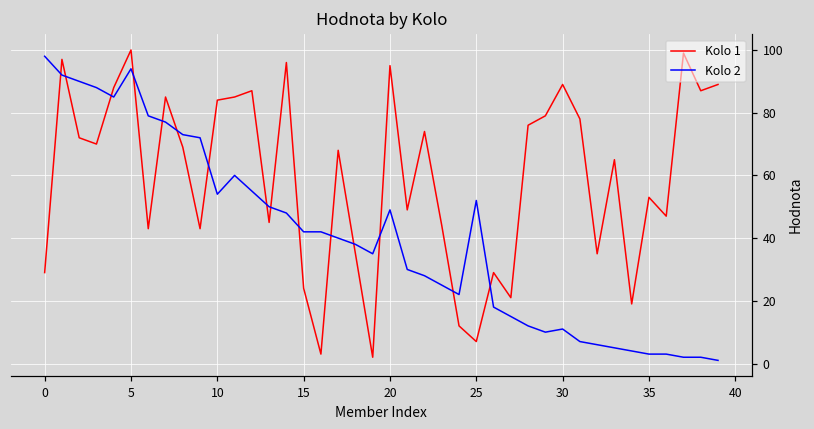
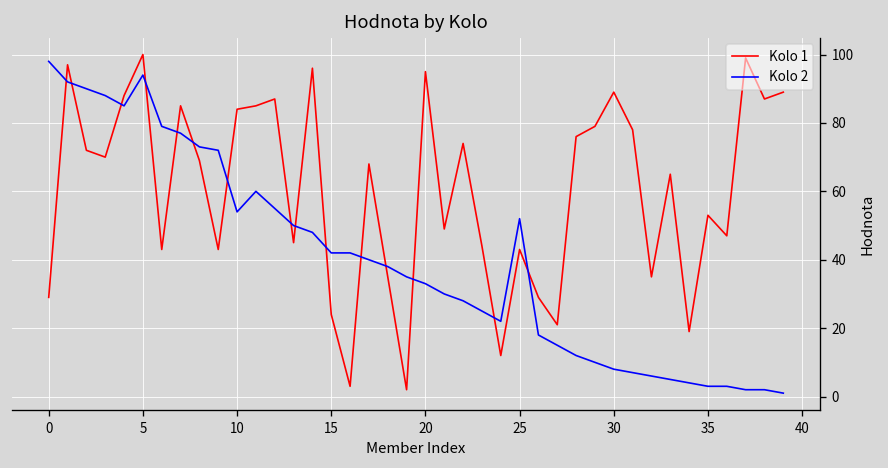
Kolo 2, 20: 49 -> 33
Kolo 1, 25: 7 -> 43
Kolo 2, 30: 11 -> 8
